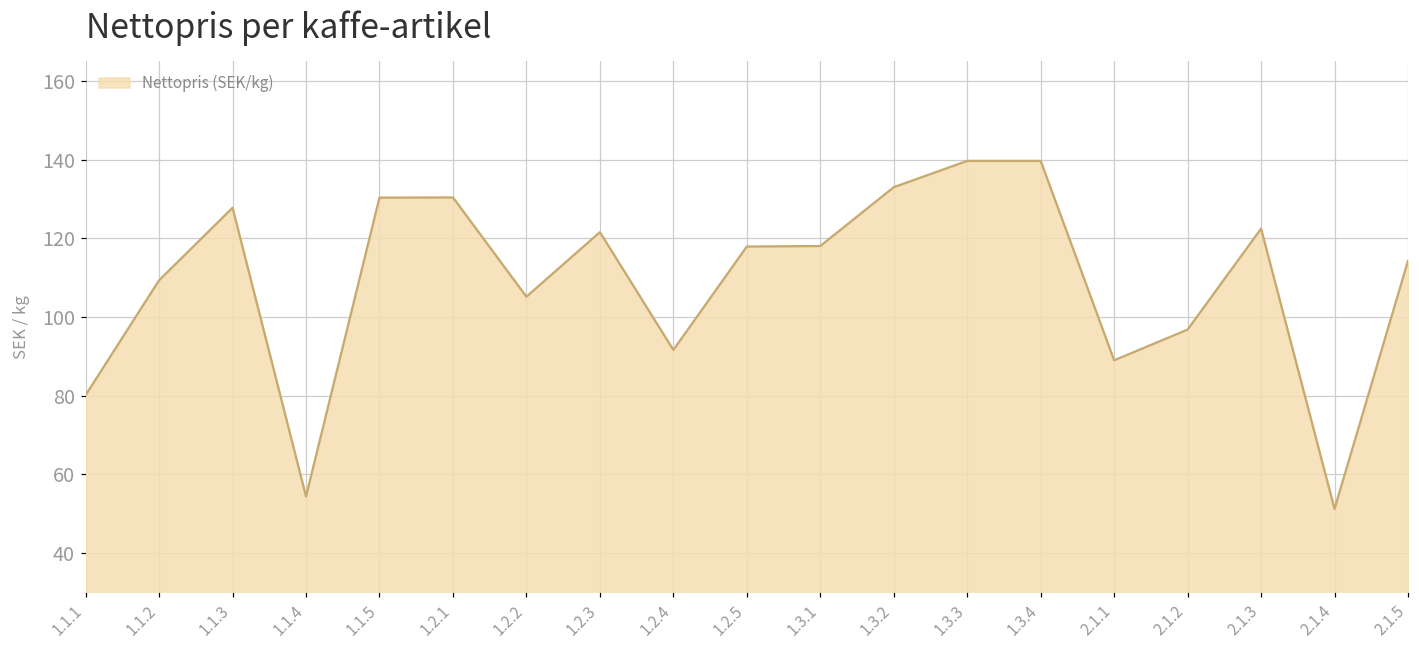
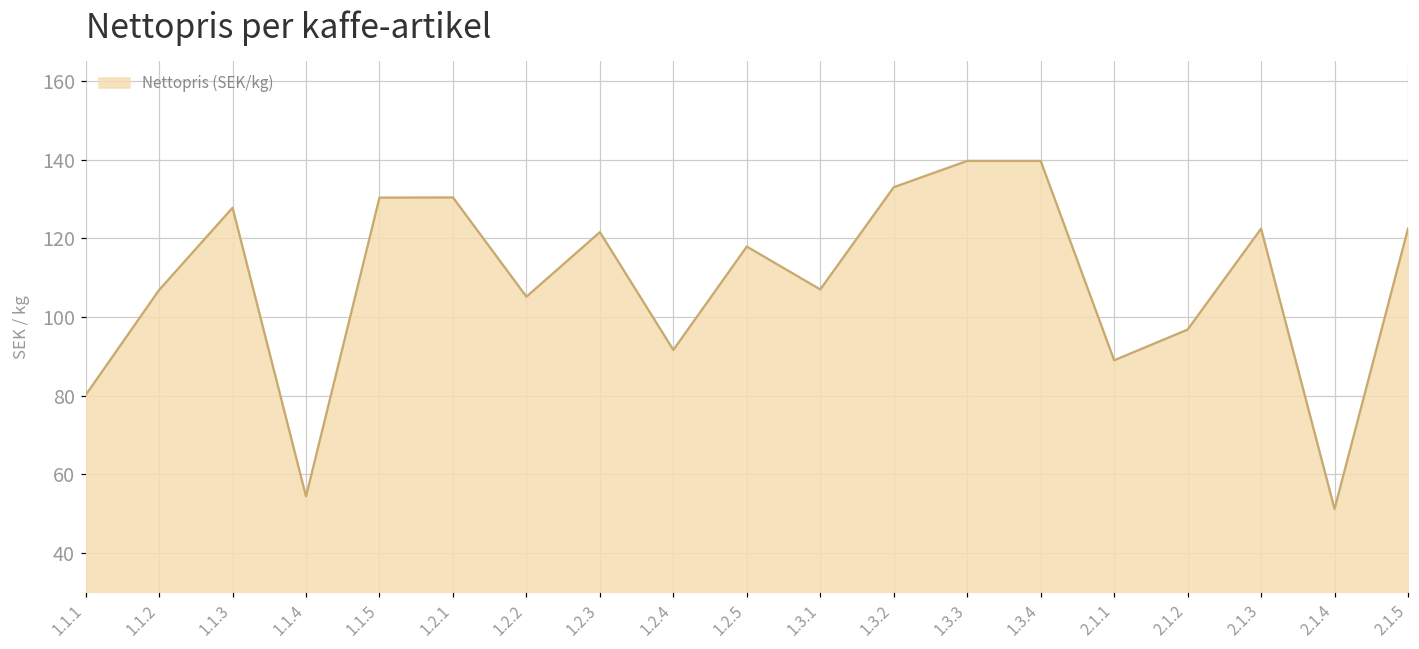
1.1.2: 109 -> 107
1.3.1: 118 -> 107
2.1.5: 114 -> 122
